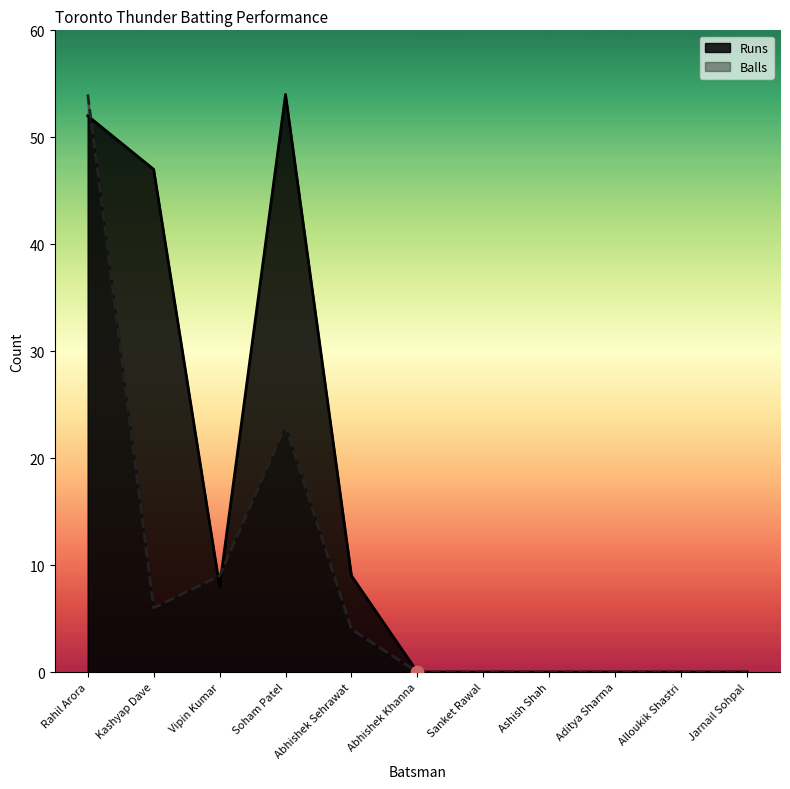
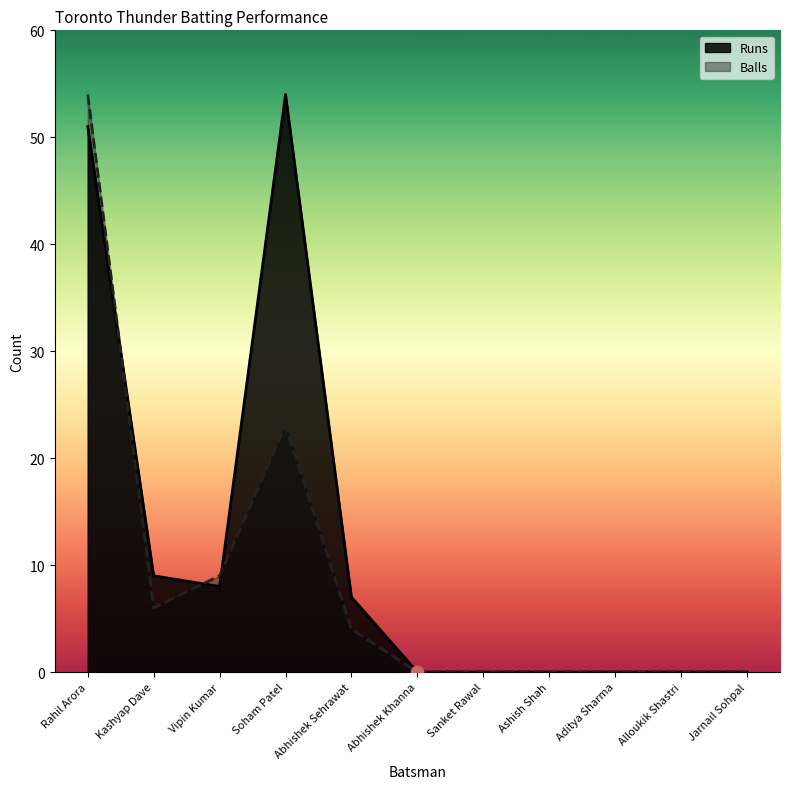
Runs, Rahil Arora: 52 -> 51
Runs, Kashyap Dave: 47 -> 9
Runs, Abhishek Sehrawat: 9 -> 7
